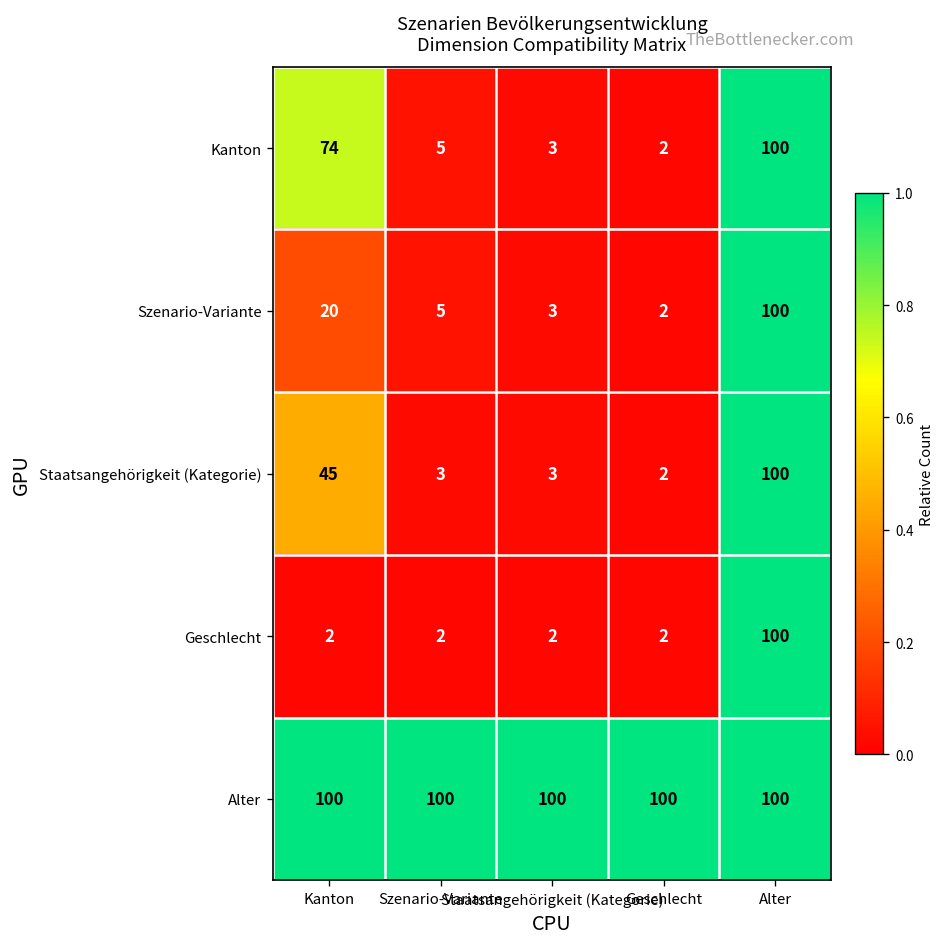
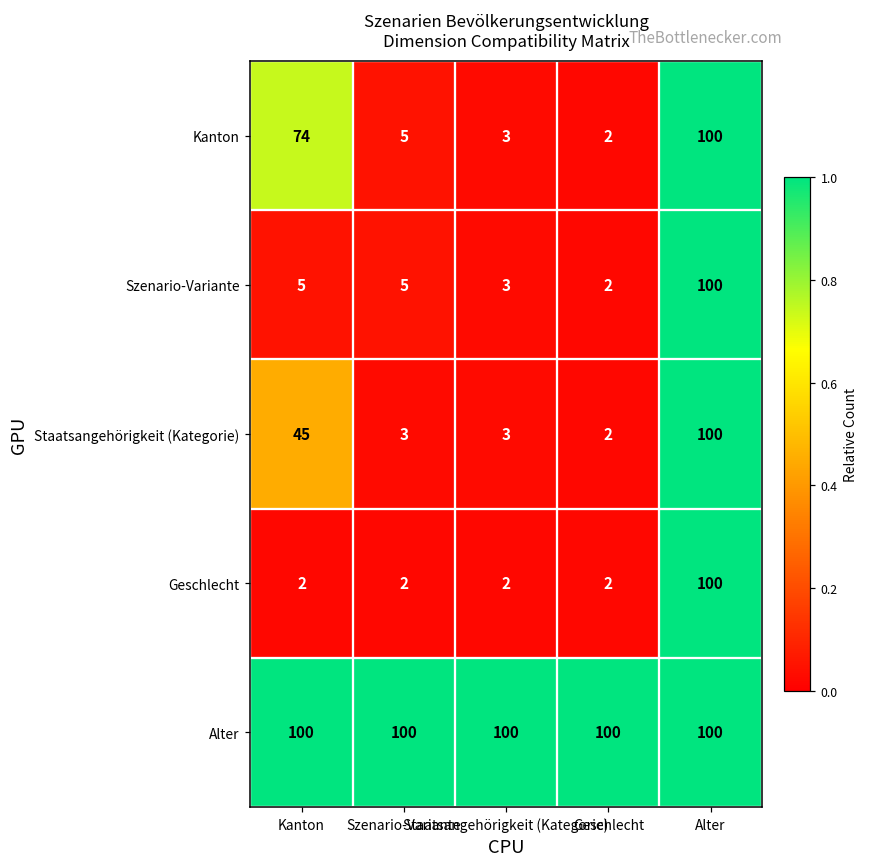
Szenario-Variante, Kanton: 20 -> 5
